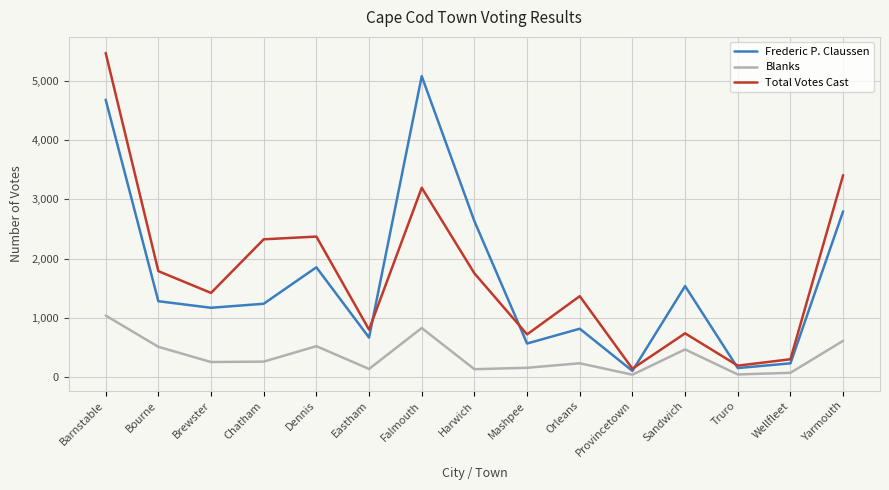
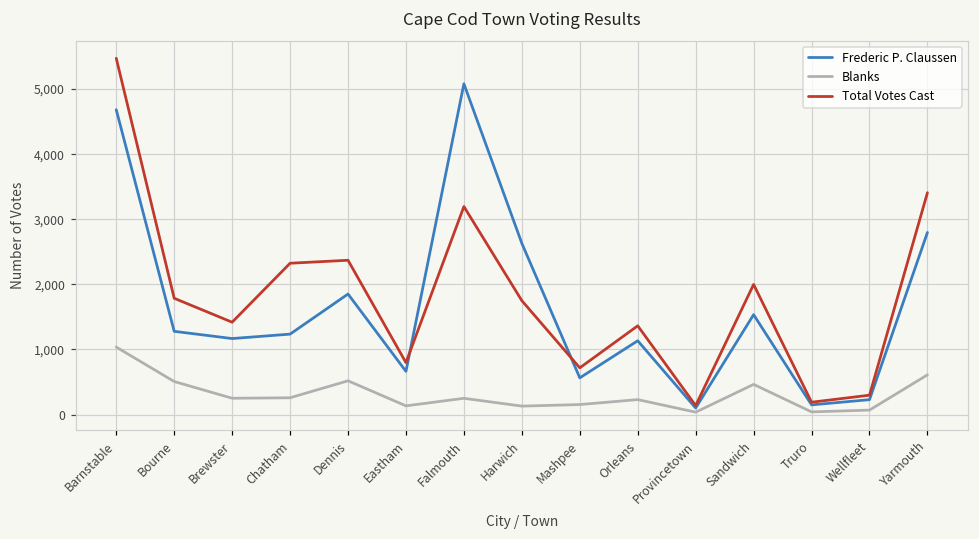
Blanks, Falmouth: 800 -> 300
Frederic P. Claussen, Orleans: 800 -> 1,100
Total Votes Cast, Sandwich: 700 -> 2,000
